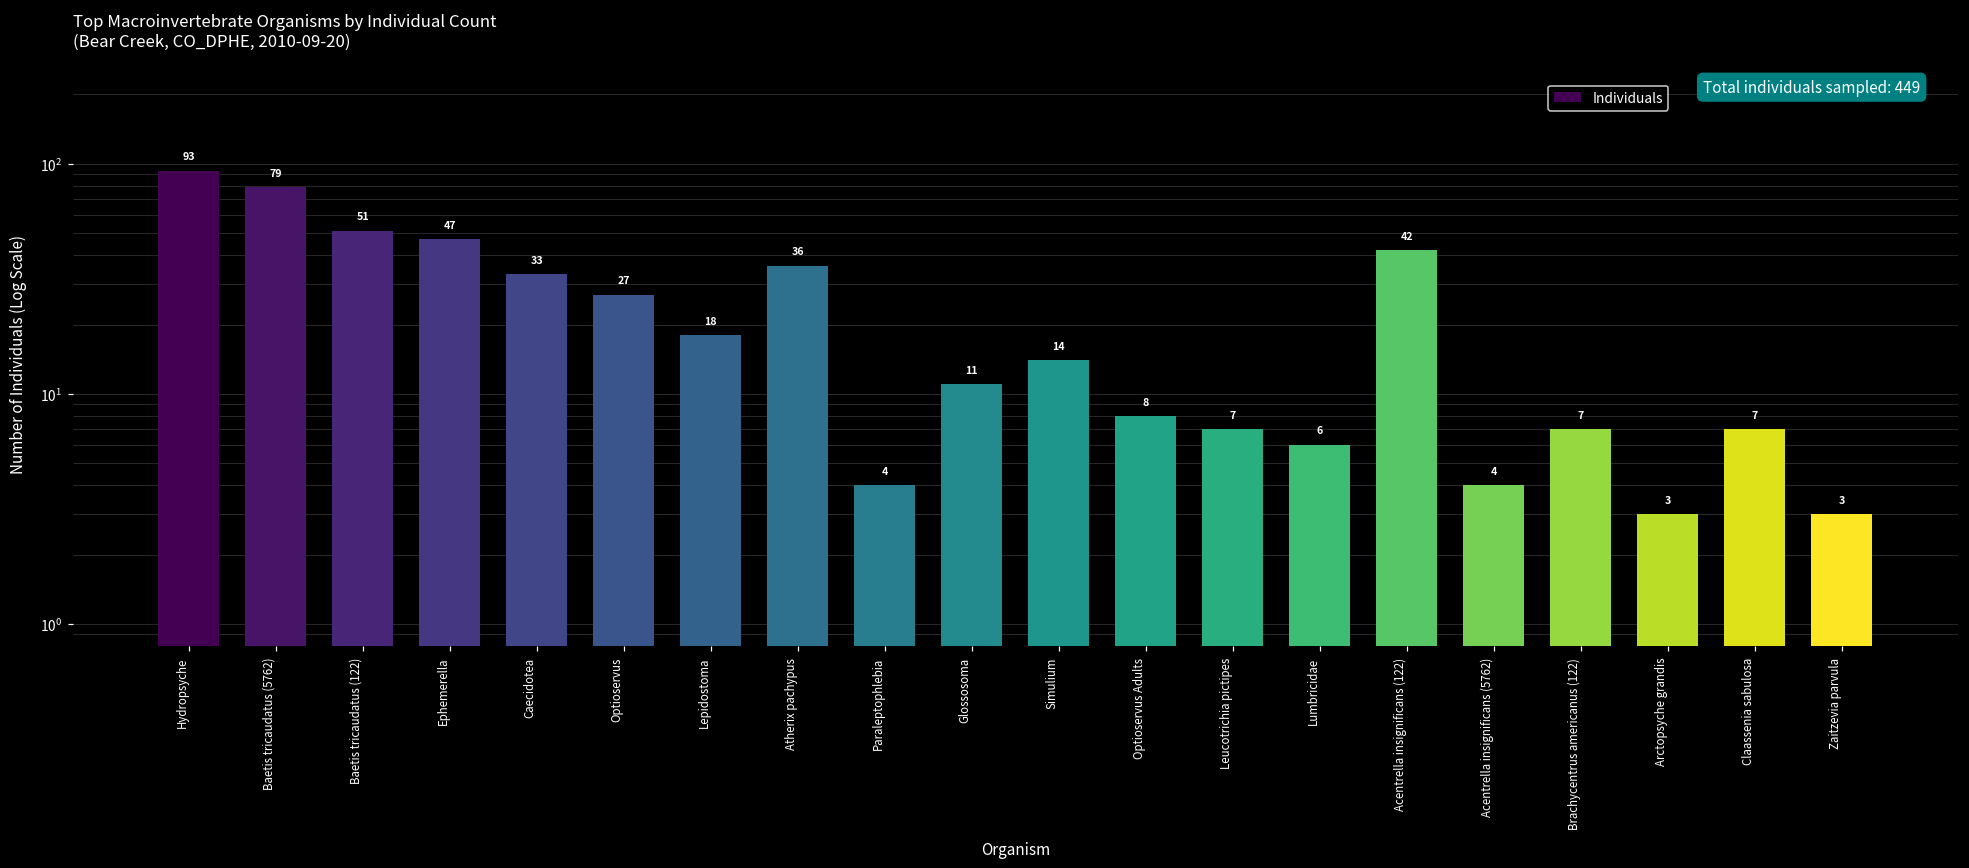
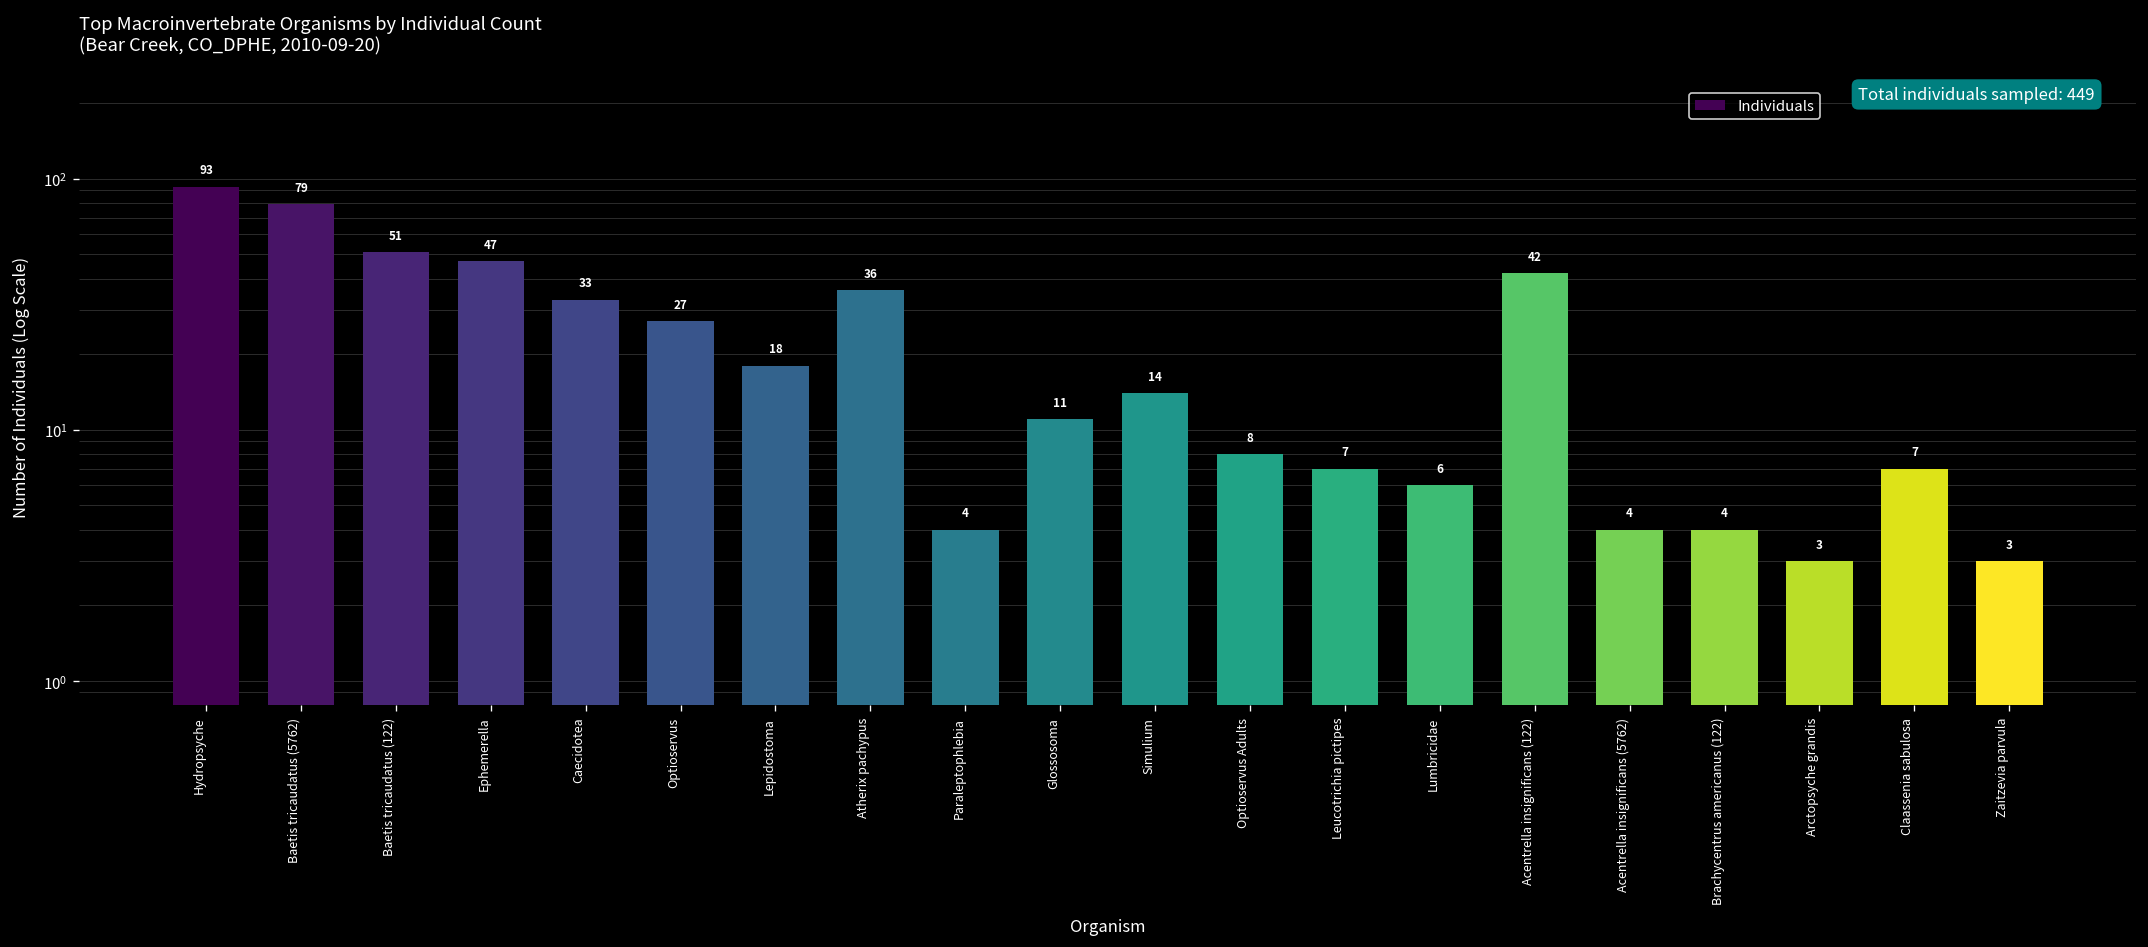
Brachycentrus americanus (122): 7 -> 4
